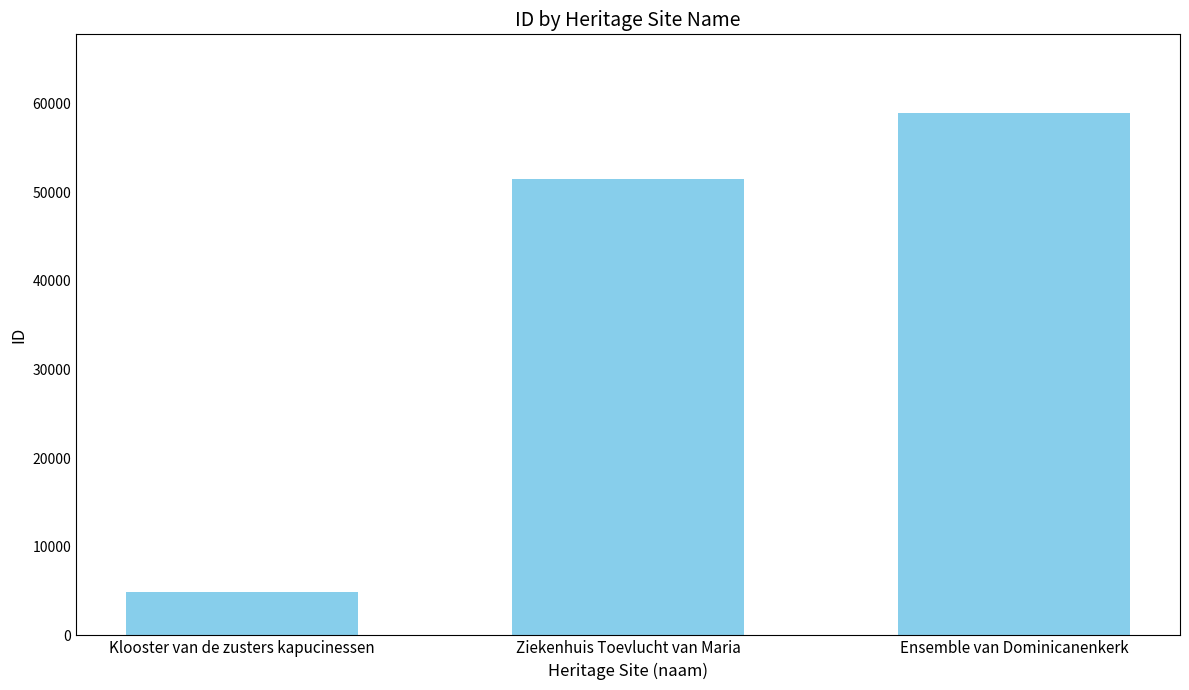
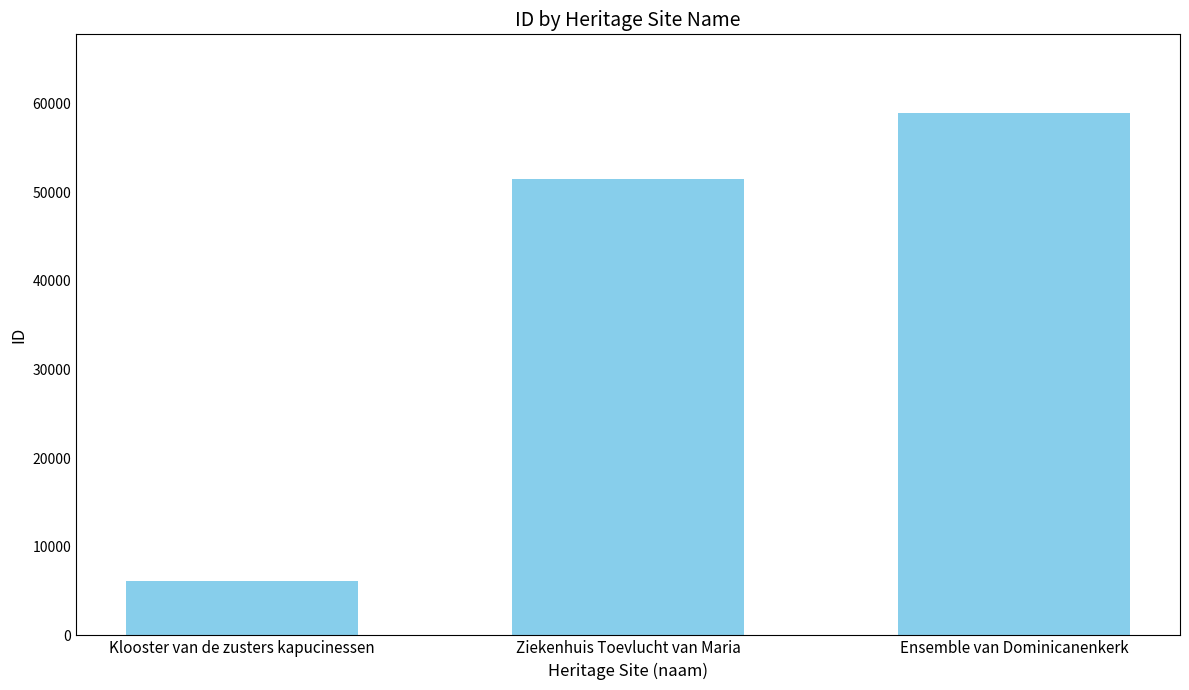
Klooster van de zusters kapucinessen: 5000 -> 6000
